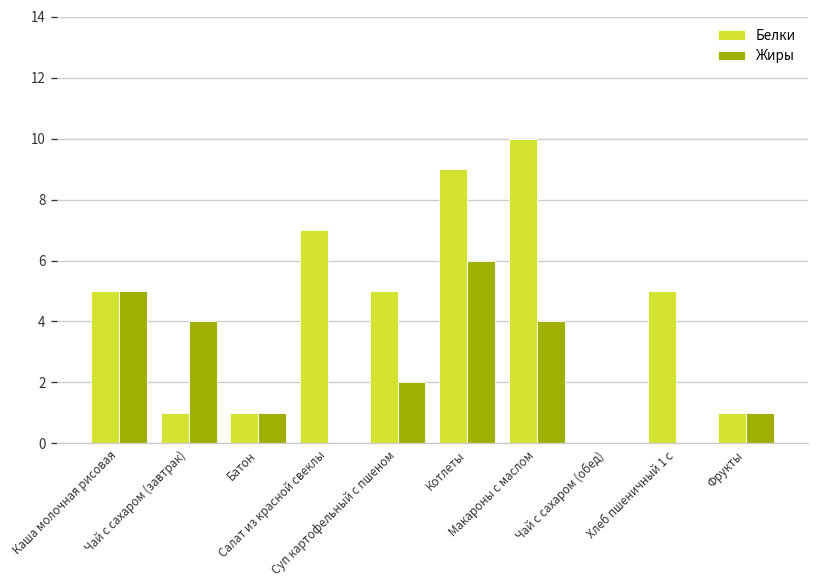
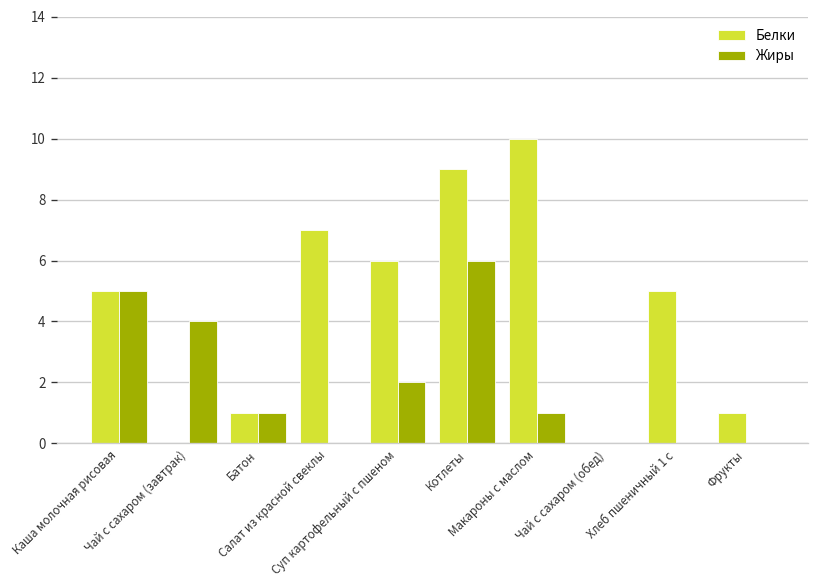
Белки, Чай с сахаром (завтрак): 1 -> 0
Белки, Суп картофельный с пшеном: 5 -> 6
Жиры, Макароны с маслом: 4 -> 1
Жиры, Фрукты: 1 -> 0
